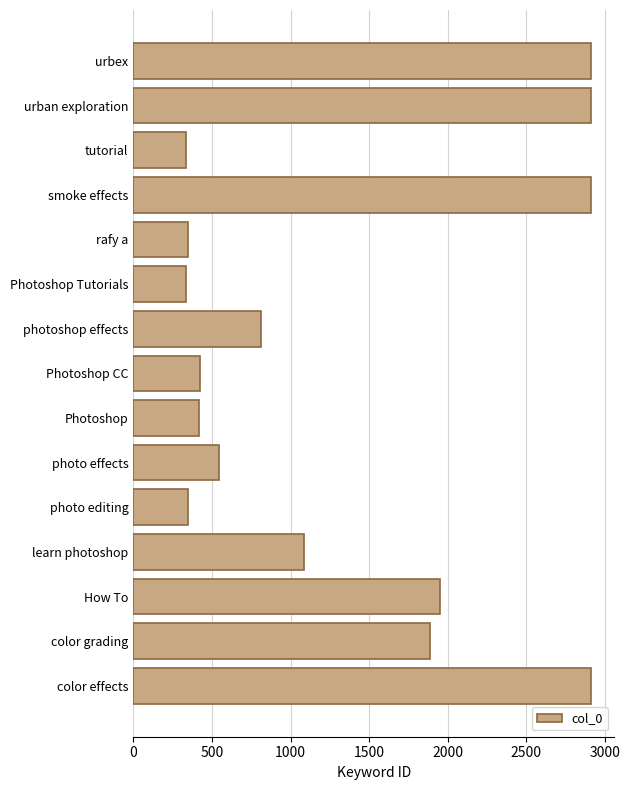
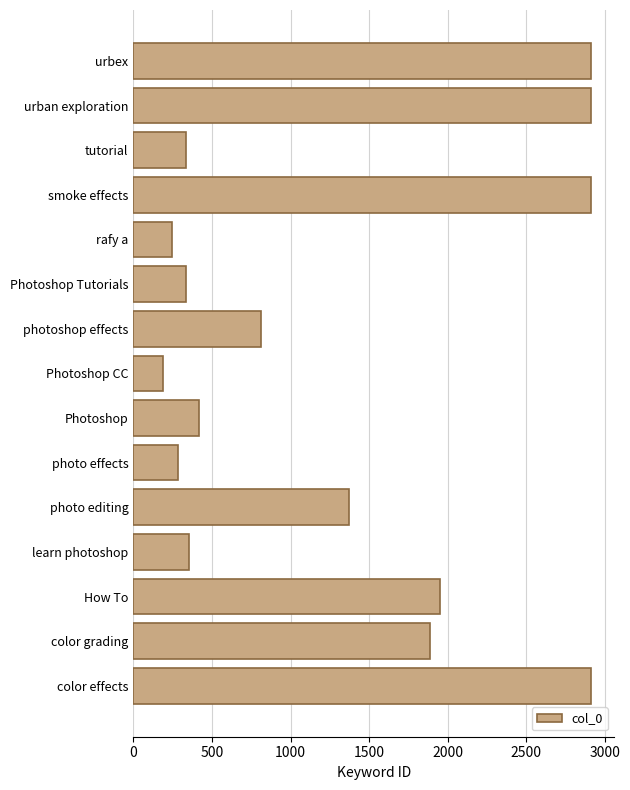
rafy a: 350 -> 250
Photoshop CC: 420 -> 190
photo effects: 550 -> 280
photo editing: 350 -> 1370
learn photoshop: 1090 -> 350
